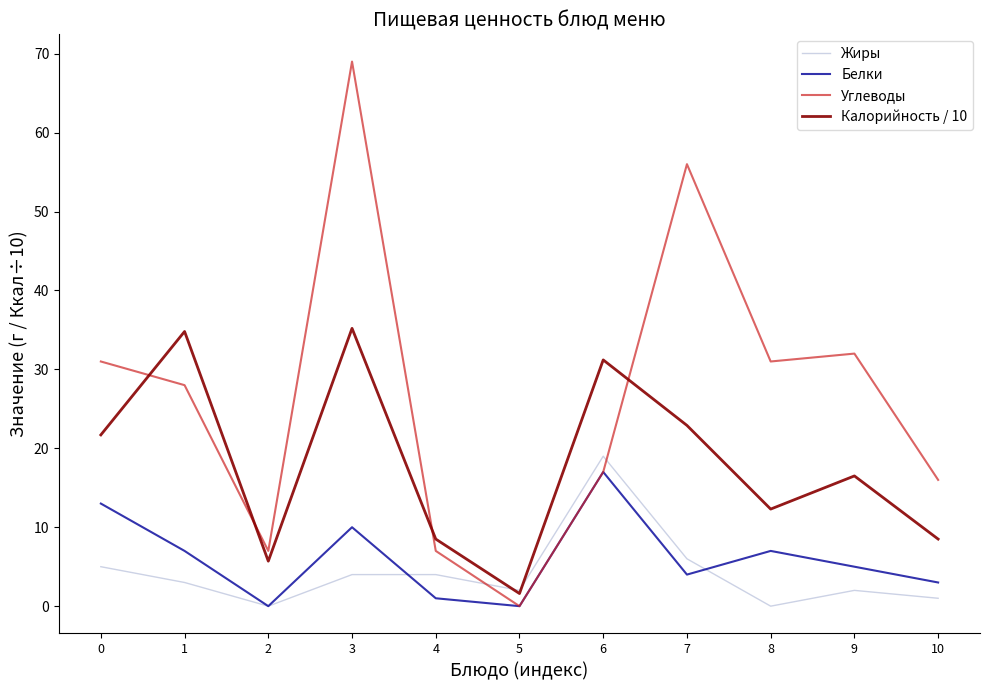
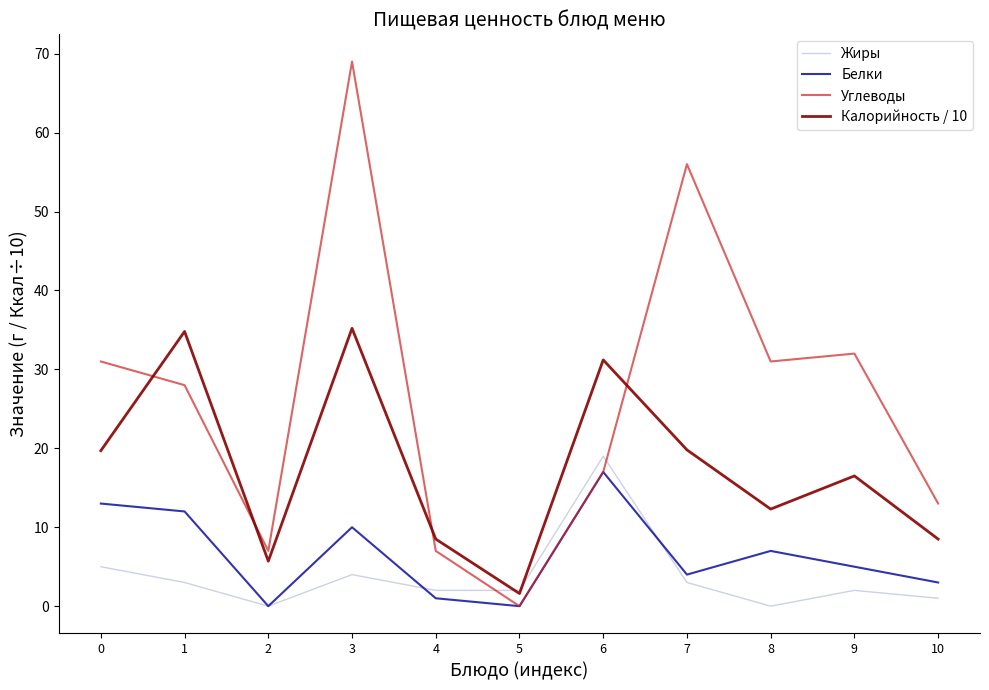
Калорийность / 10, 0: 22 -> 20
Белки, 1: 7 -> 12
Жиры, 4: 4 -> 2
Жиры, 7: 6 -> 3
Калорийность / 10, 7: 23 -> 20
Углеводы, 10: 16 -> 13
